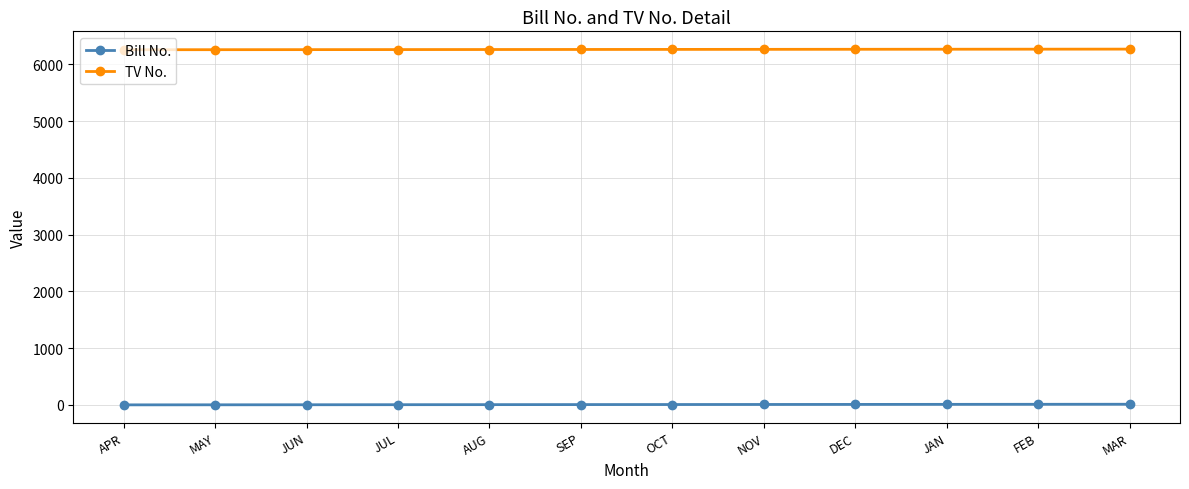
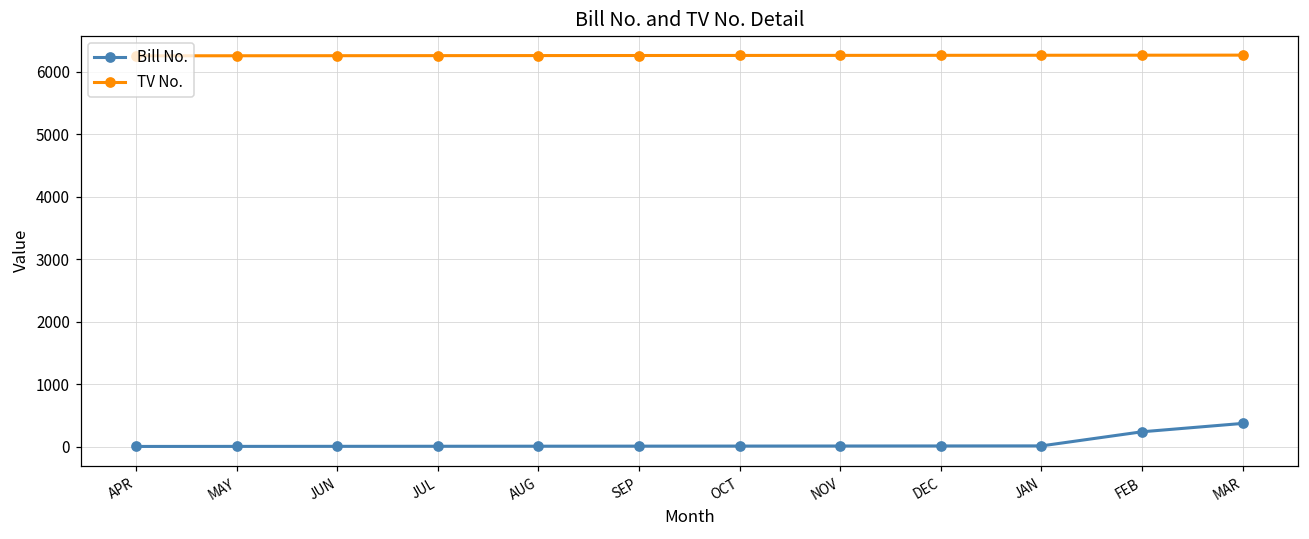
Bill No., FEB: 0 -> 200
Bill No., MAR: 0 -> 400
